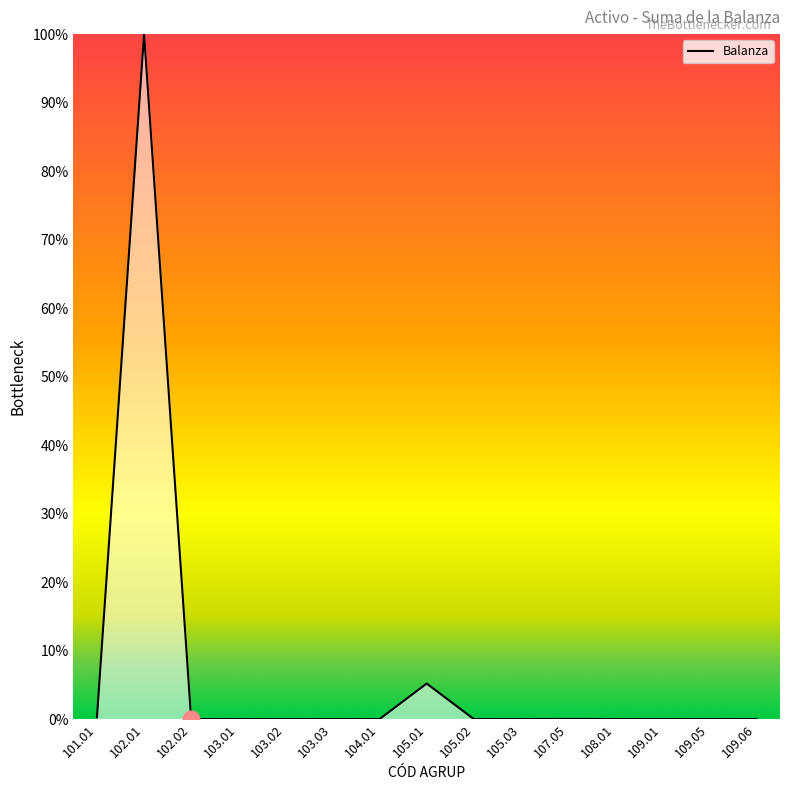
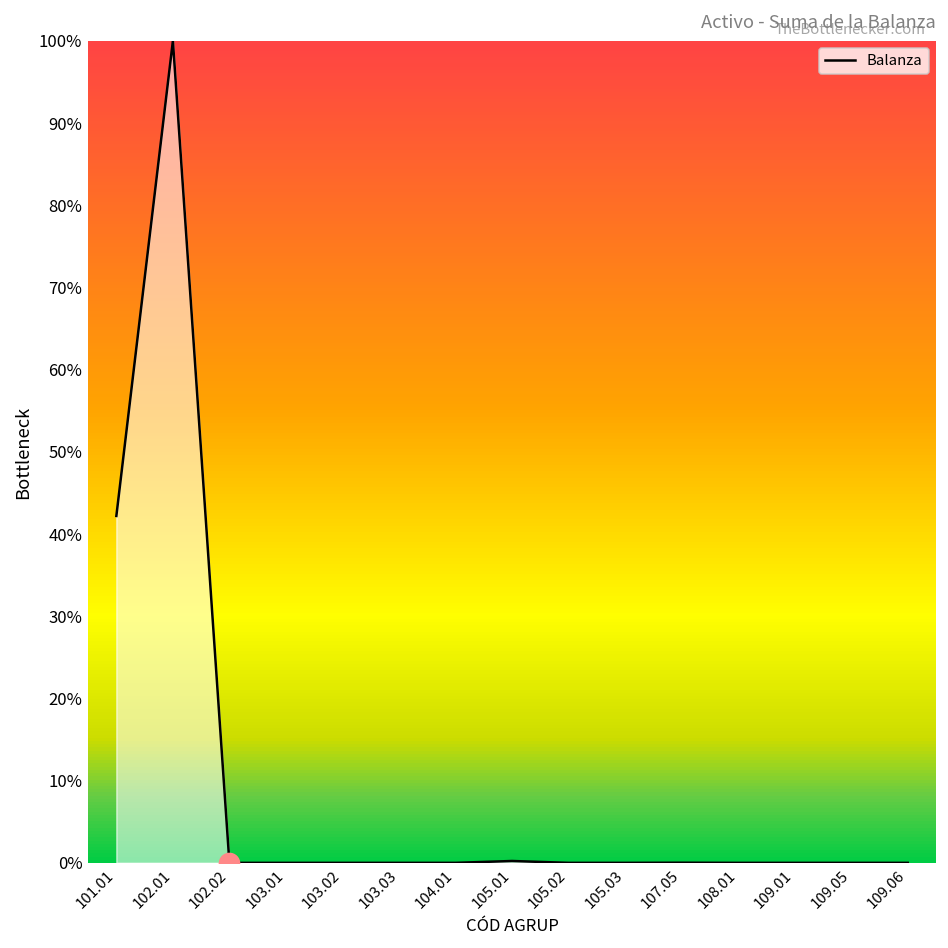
Balanza, 101.01: 0% -> 42%
Balanza, 105.01: 5% -> 0%
